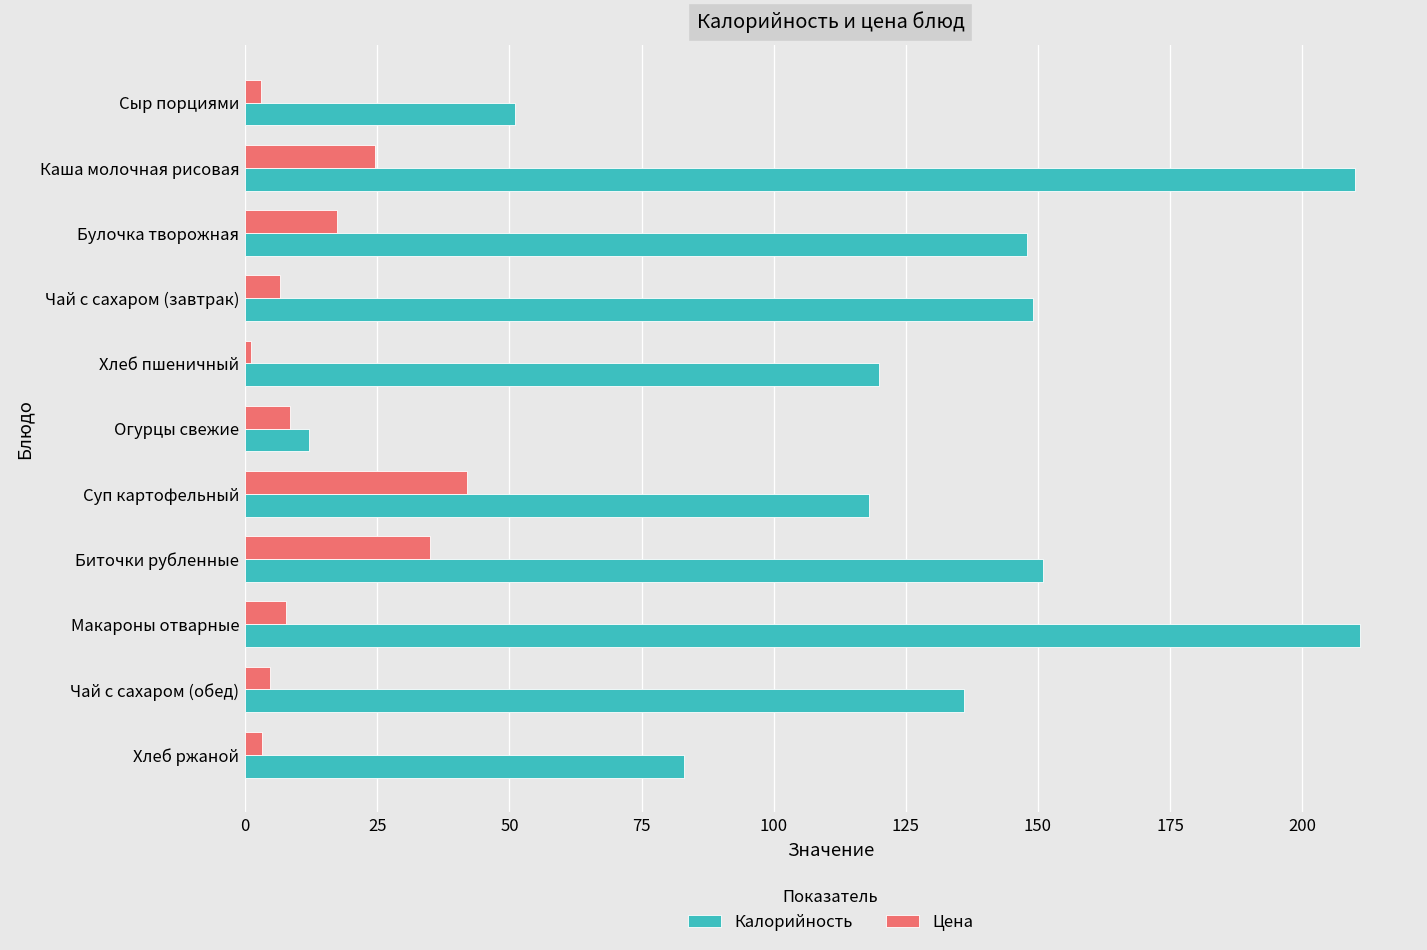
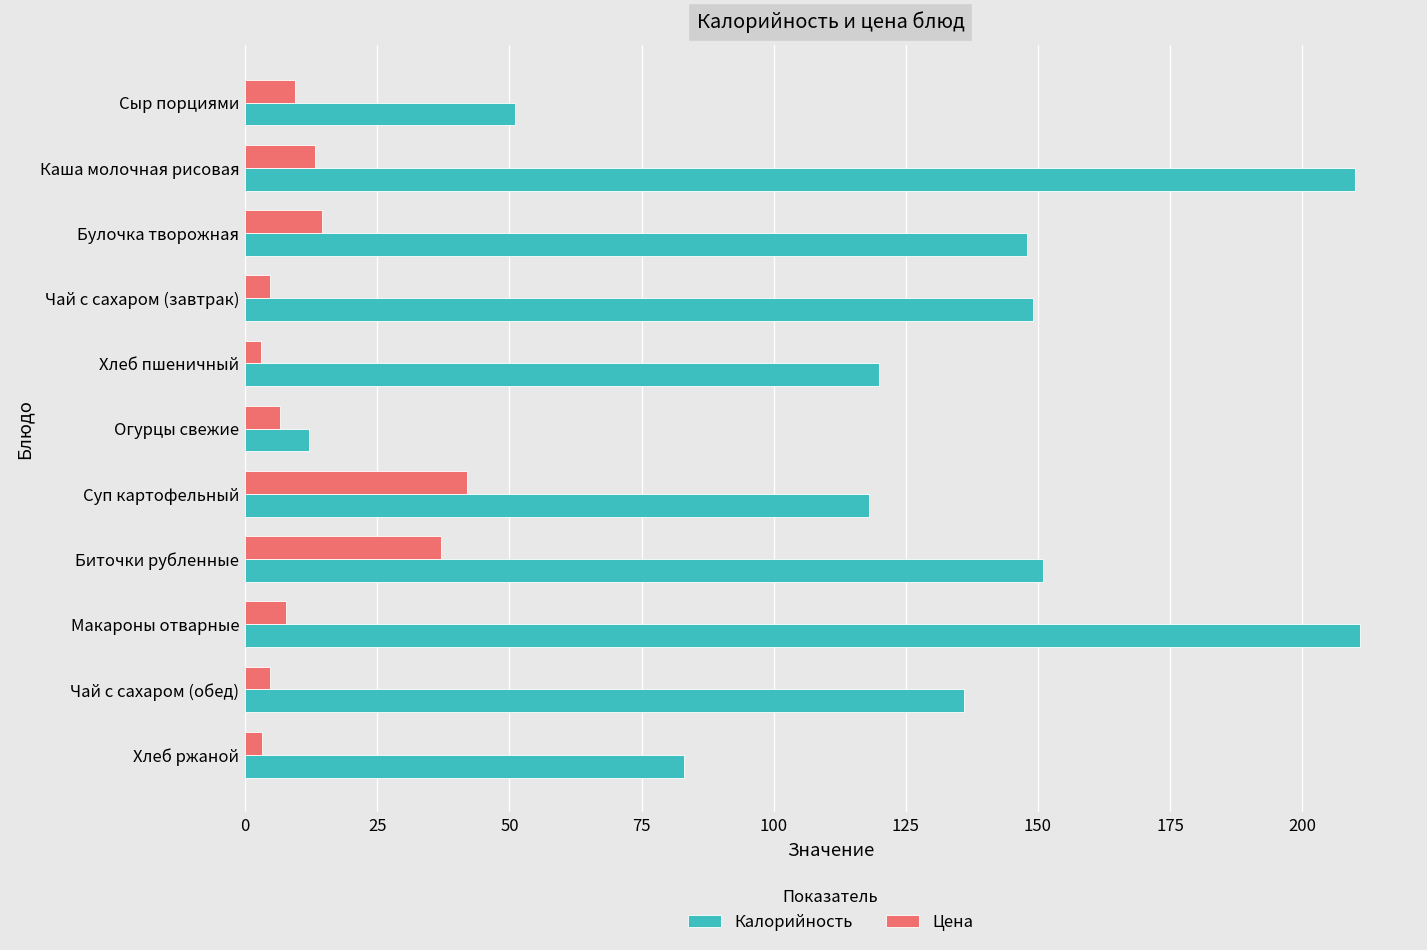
Цена, Сыр порциями: 3 -> 9
Цена, Каша молочная рисовая: 25 -> 13
Цена, Булочка творожная: 17 -> 15
Цена, Чай с сахаром (завтрак): 7 -> 5
Цена, Хлеб пшеничный: 1 -> 3
Цена, Огурцы свежие: 8 -> 7
Цена, Биточки рубленные: 35 -> 37
